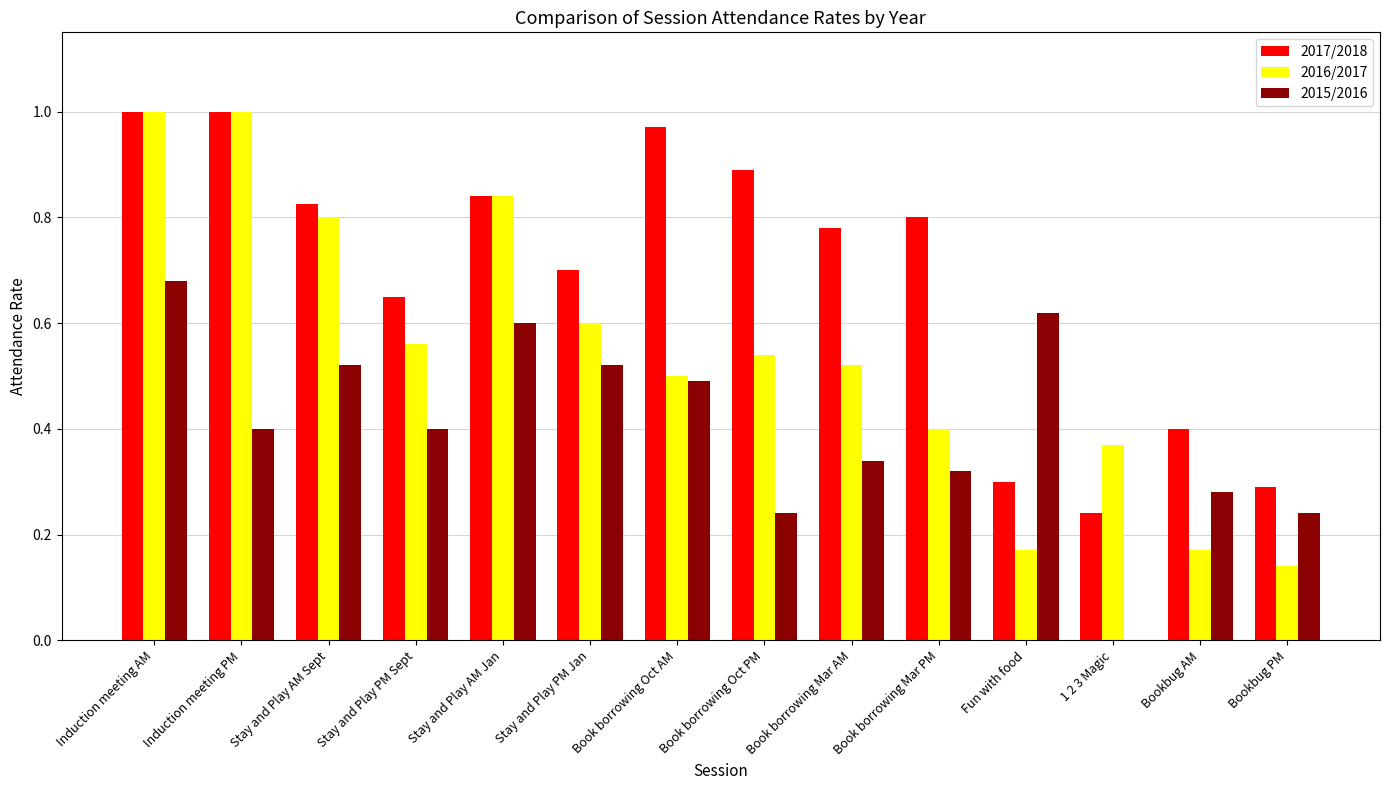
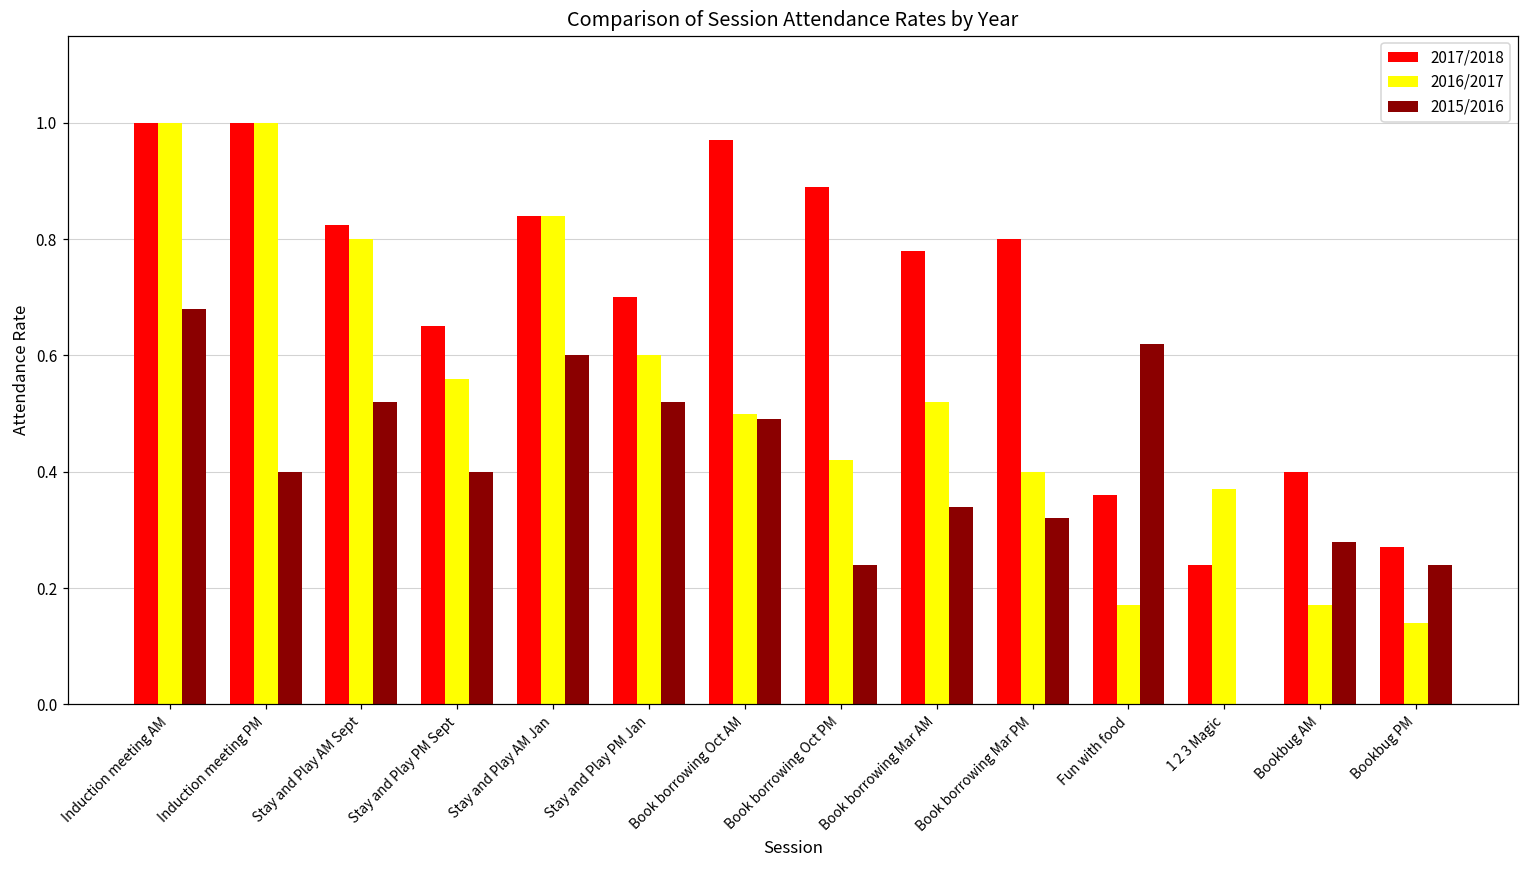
2016/2017, Book borrowing Oct PM: 0.54 -> 0.42
2017/2018, Fun with food: 0.30 -> 0.36
2017/2018, Bookbug PM: 0.29 -> 0.27
